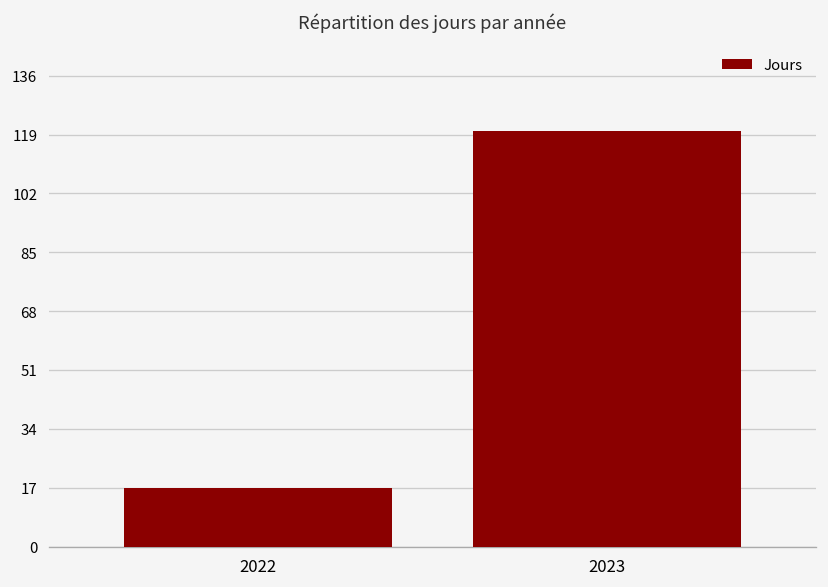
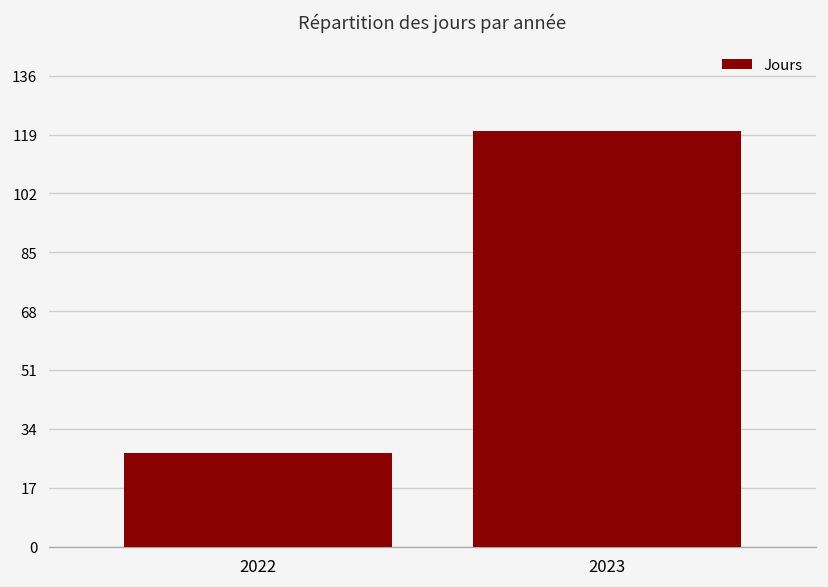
2022: 17 -> 27
